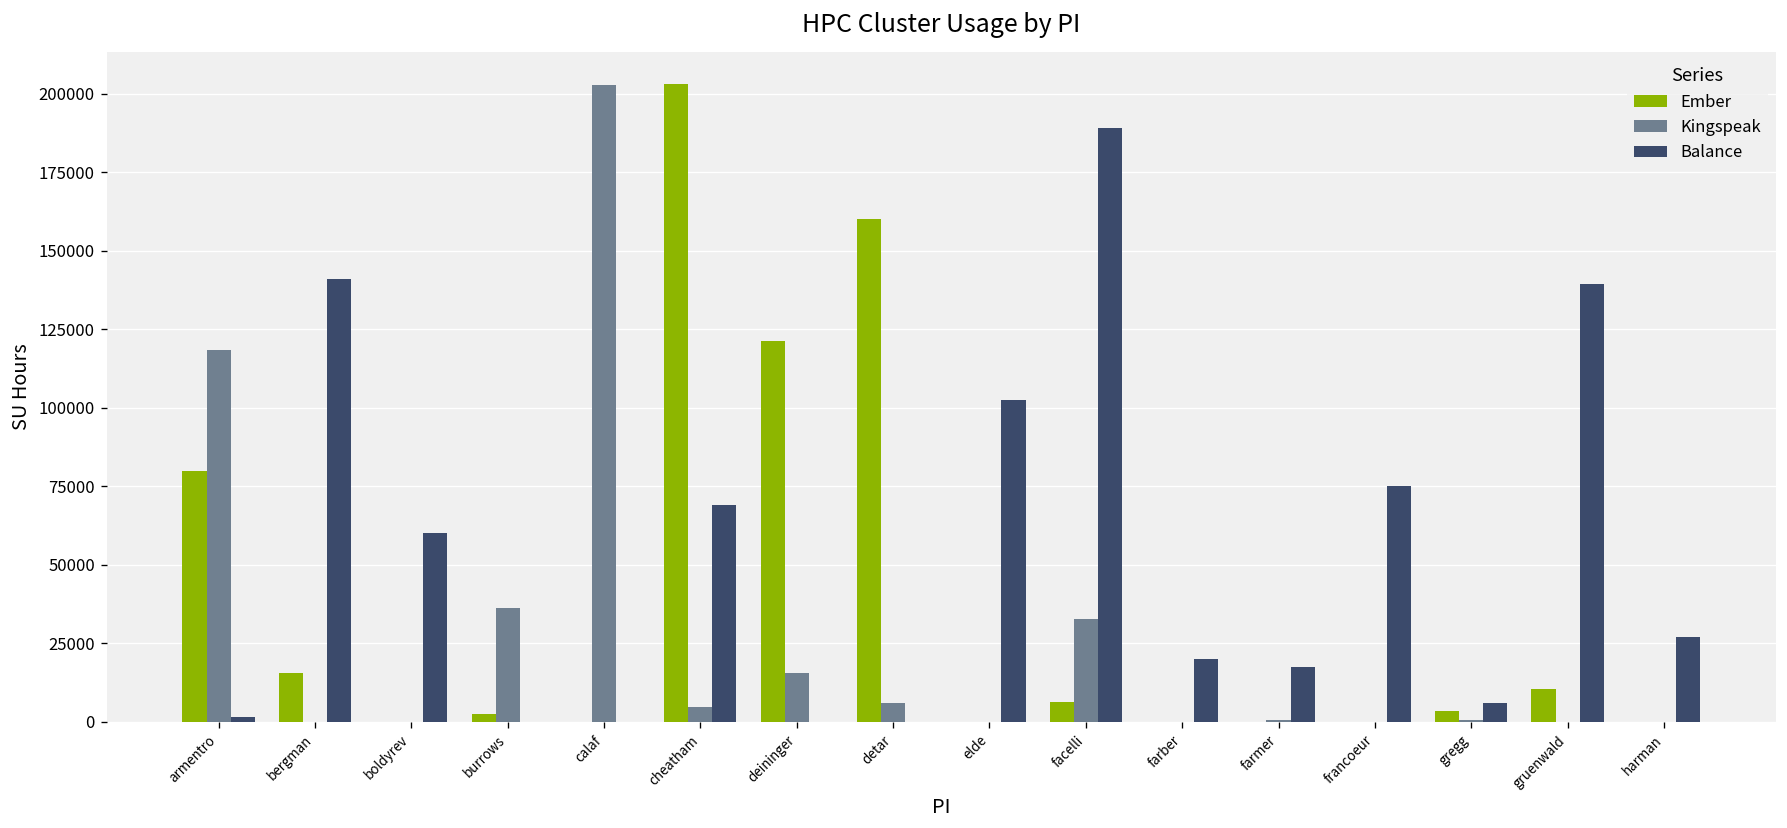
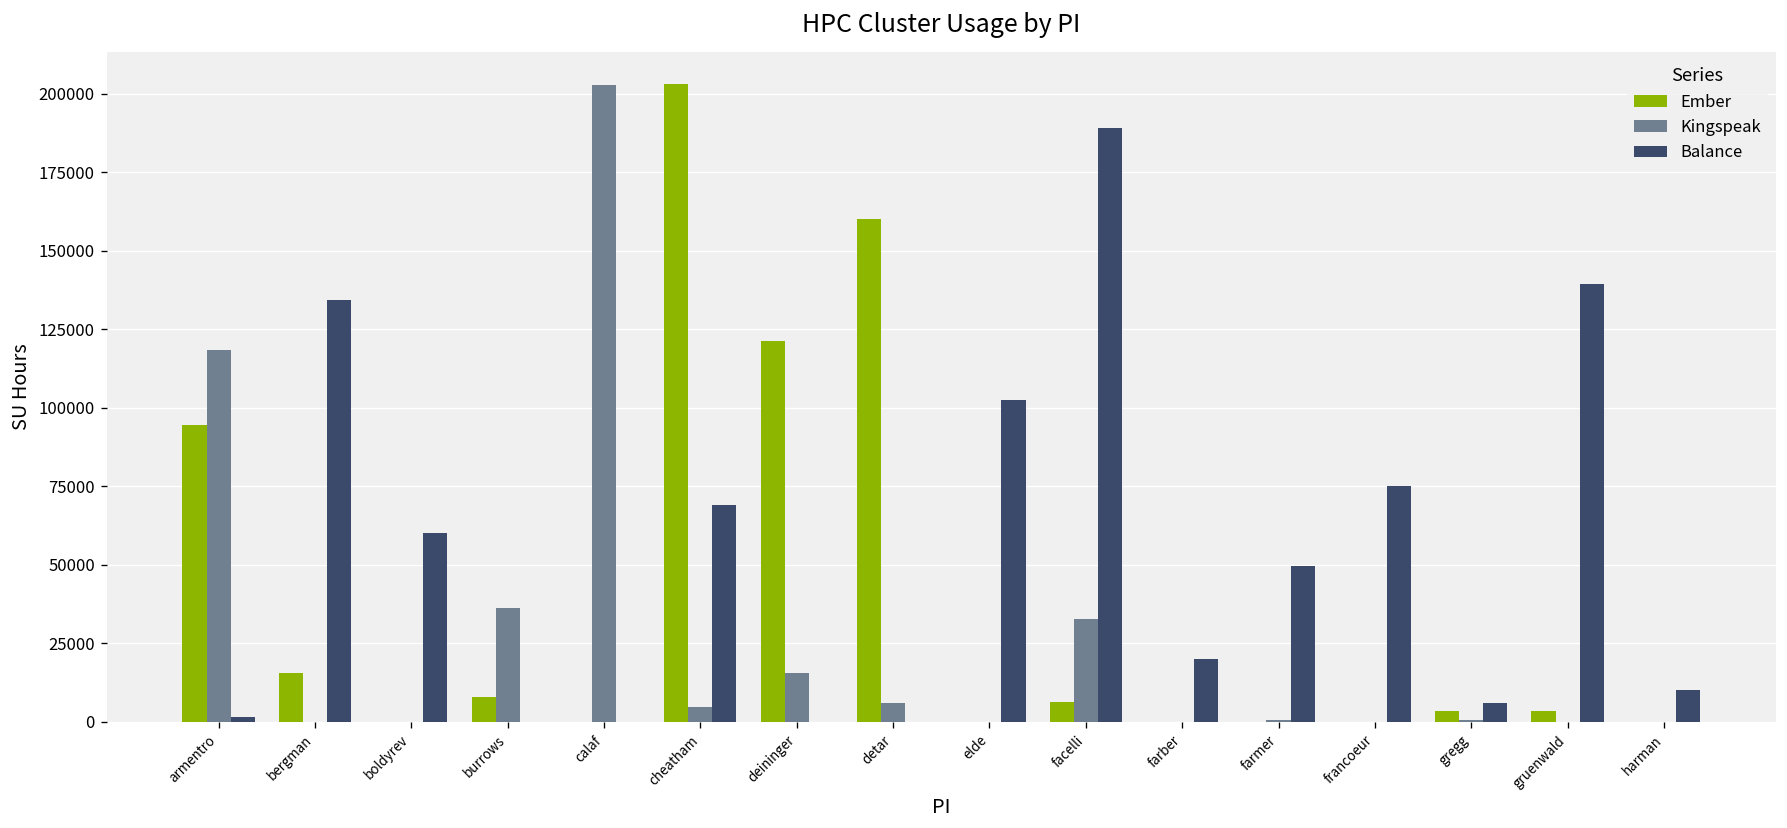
Ember, armentro: 80000 -> 95000
Balance, bergman: 141000 -> 134000
Ember, burrows: 3000 -> 8000
Balance, farmer: 17000 -> 49000
Ember, gruenwald: 11000 -> 3000
Balance, harman: 27000 -> 10000
